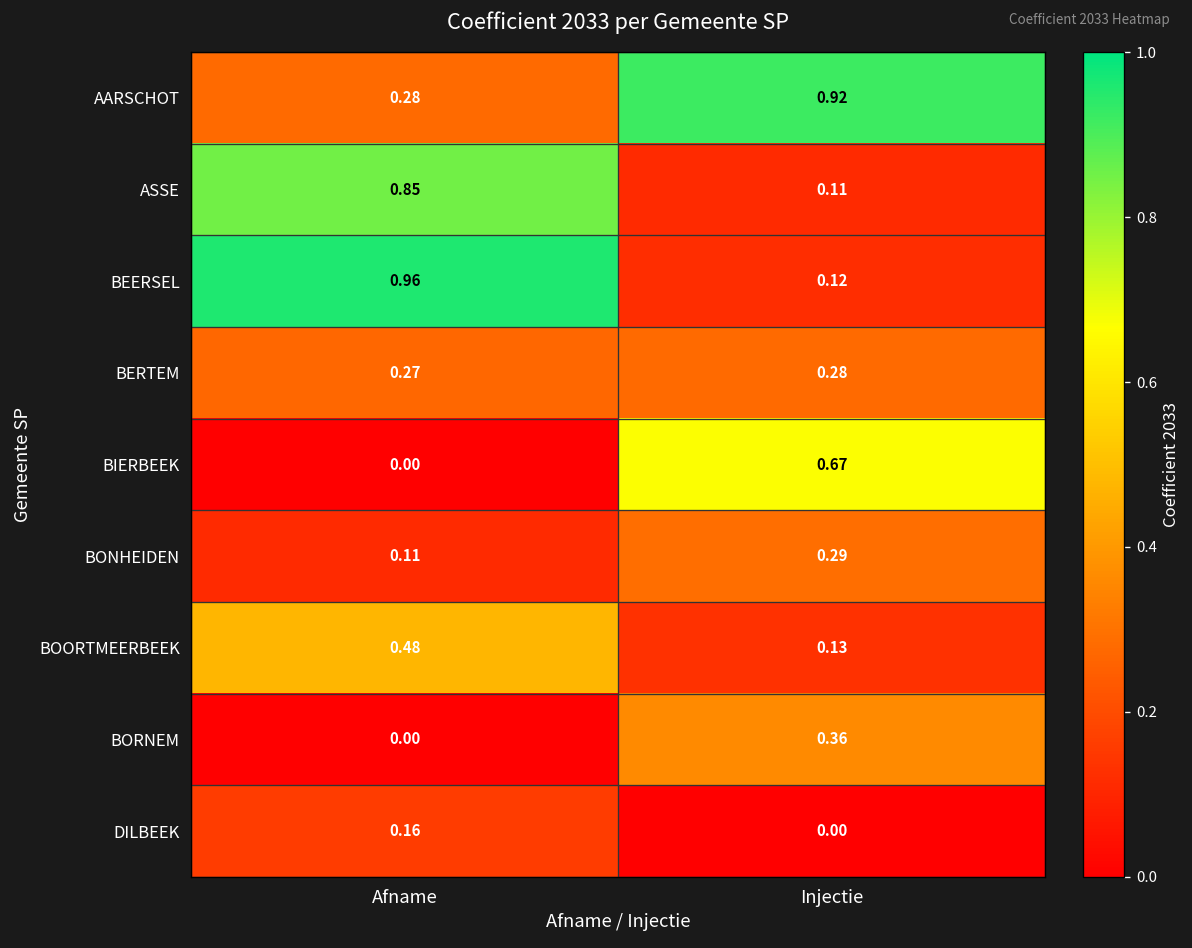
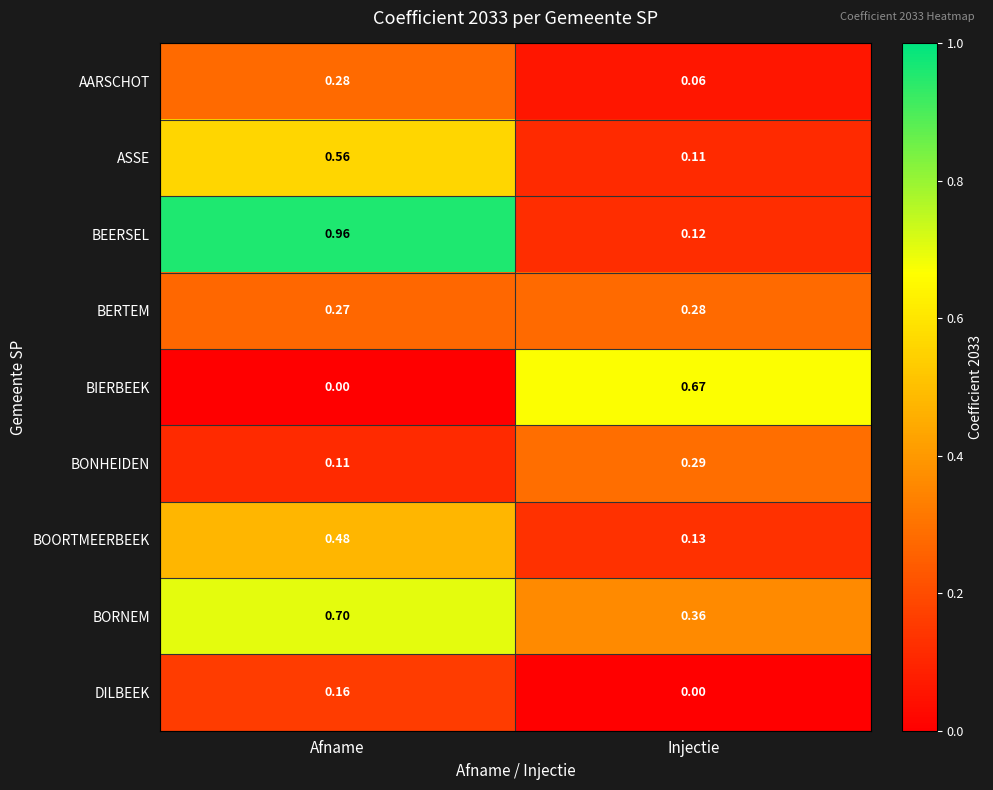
AARSCHOT, Injectie: 0.92 -> 0.06
ASSE, Afname: 0.85 -> 0.56
BORNEM, Afname: 0.00 -> 0.70
